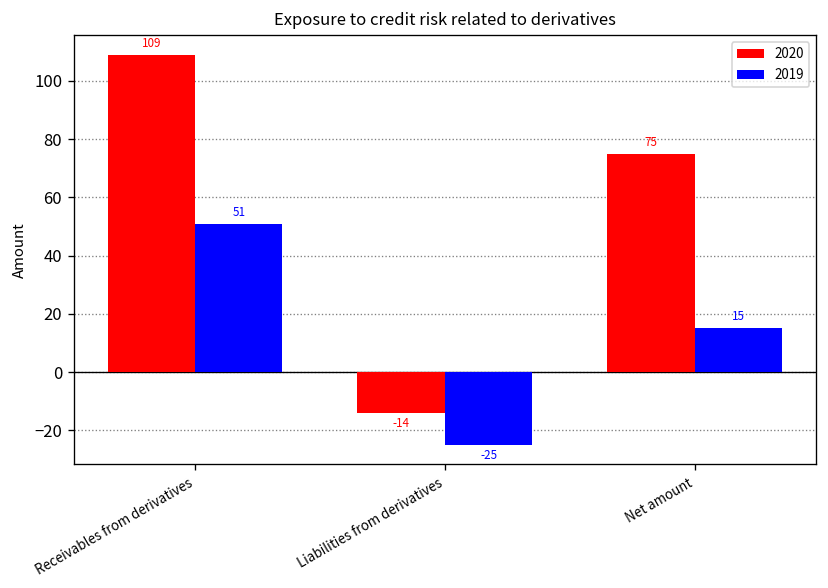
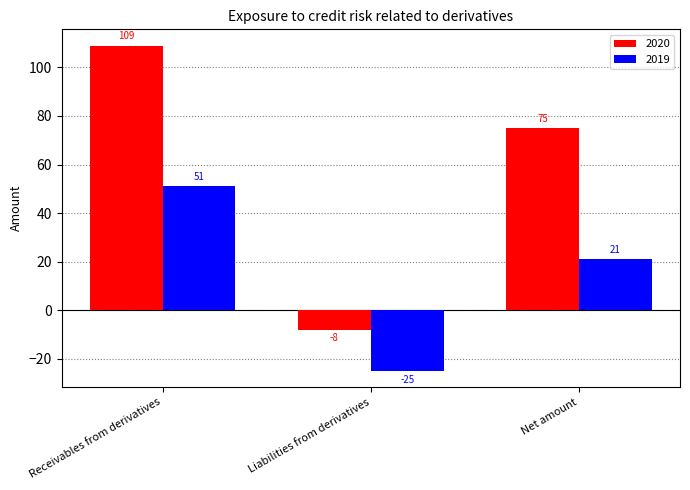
2020, Liabilities from derivatives: -14 -> -8
2019, Net amount: 15 -> 21
